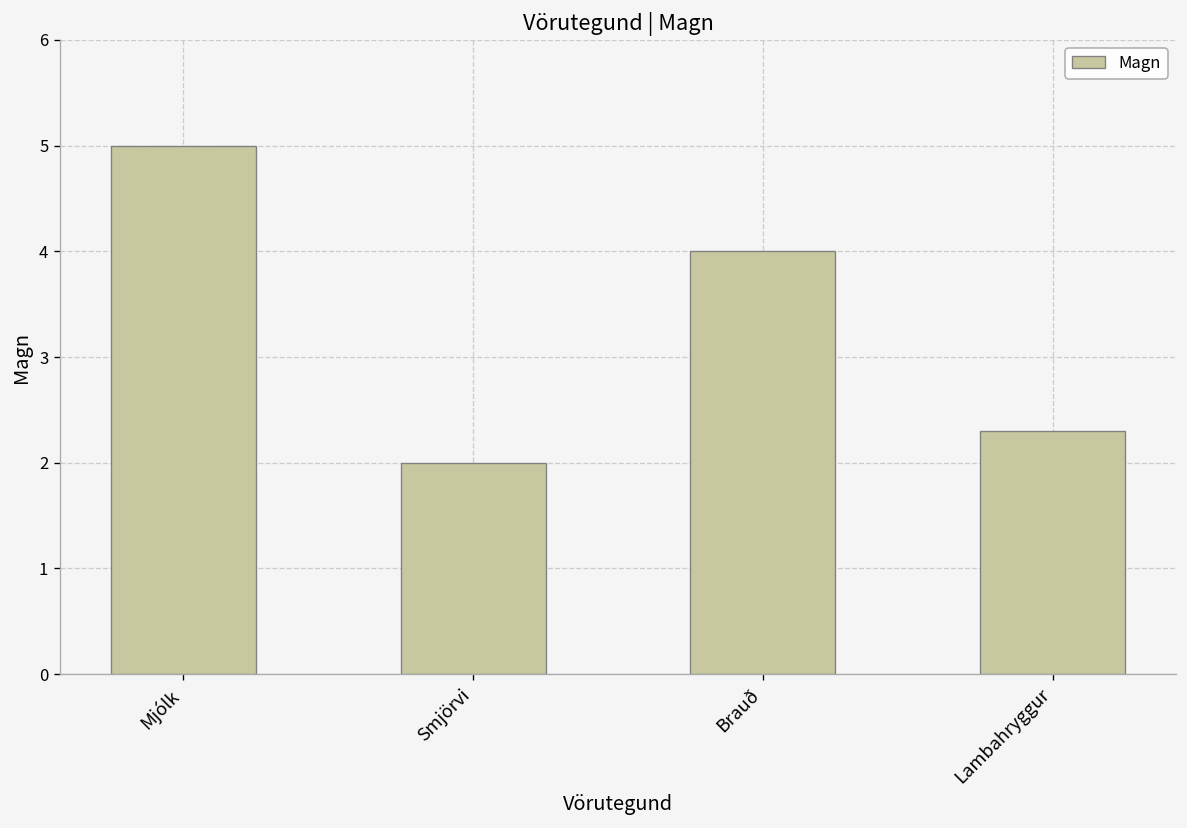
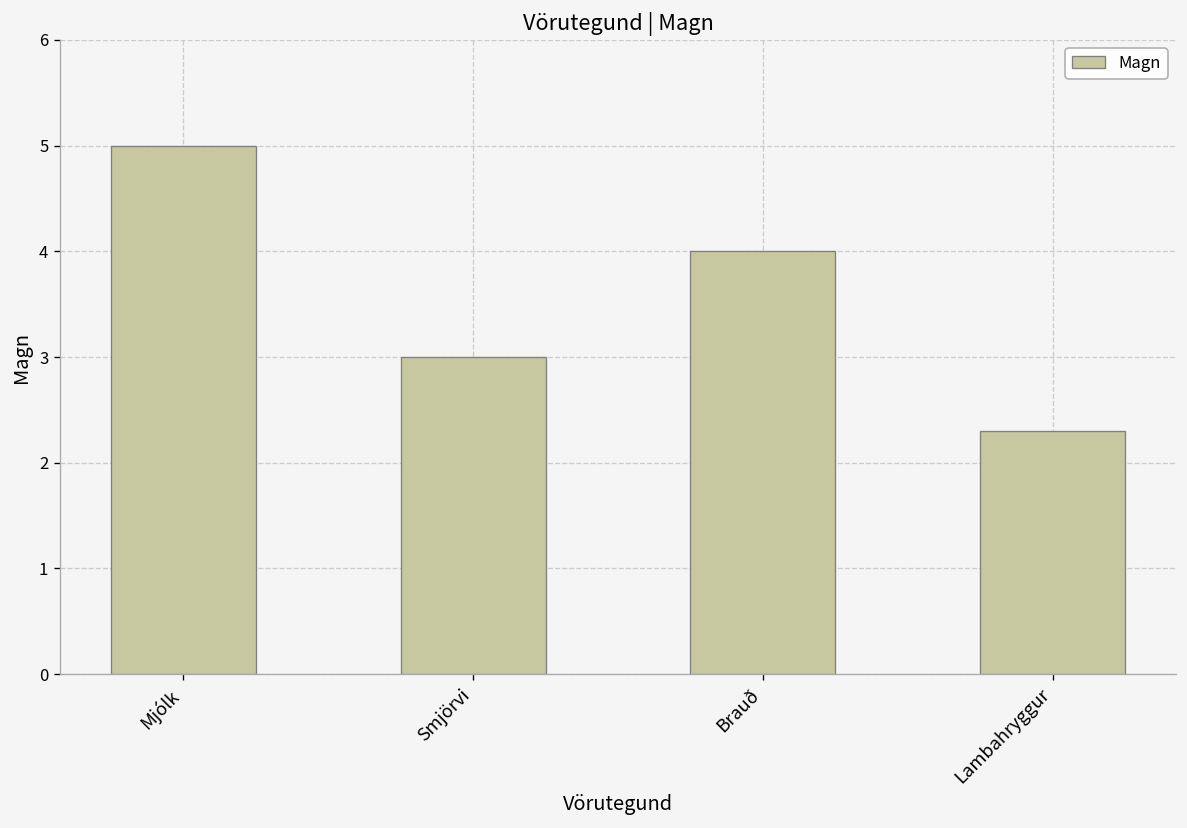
Smjörvi: 2 -> 3
